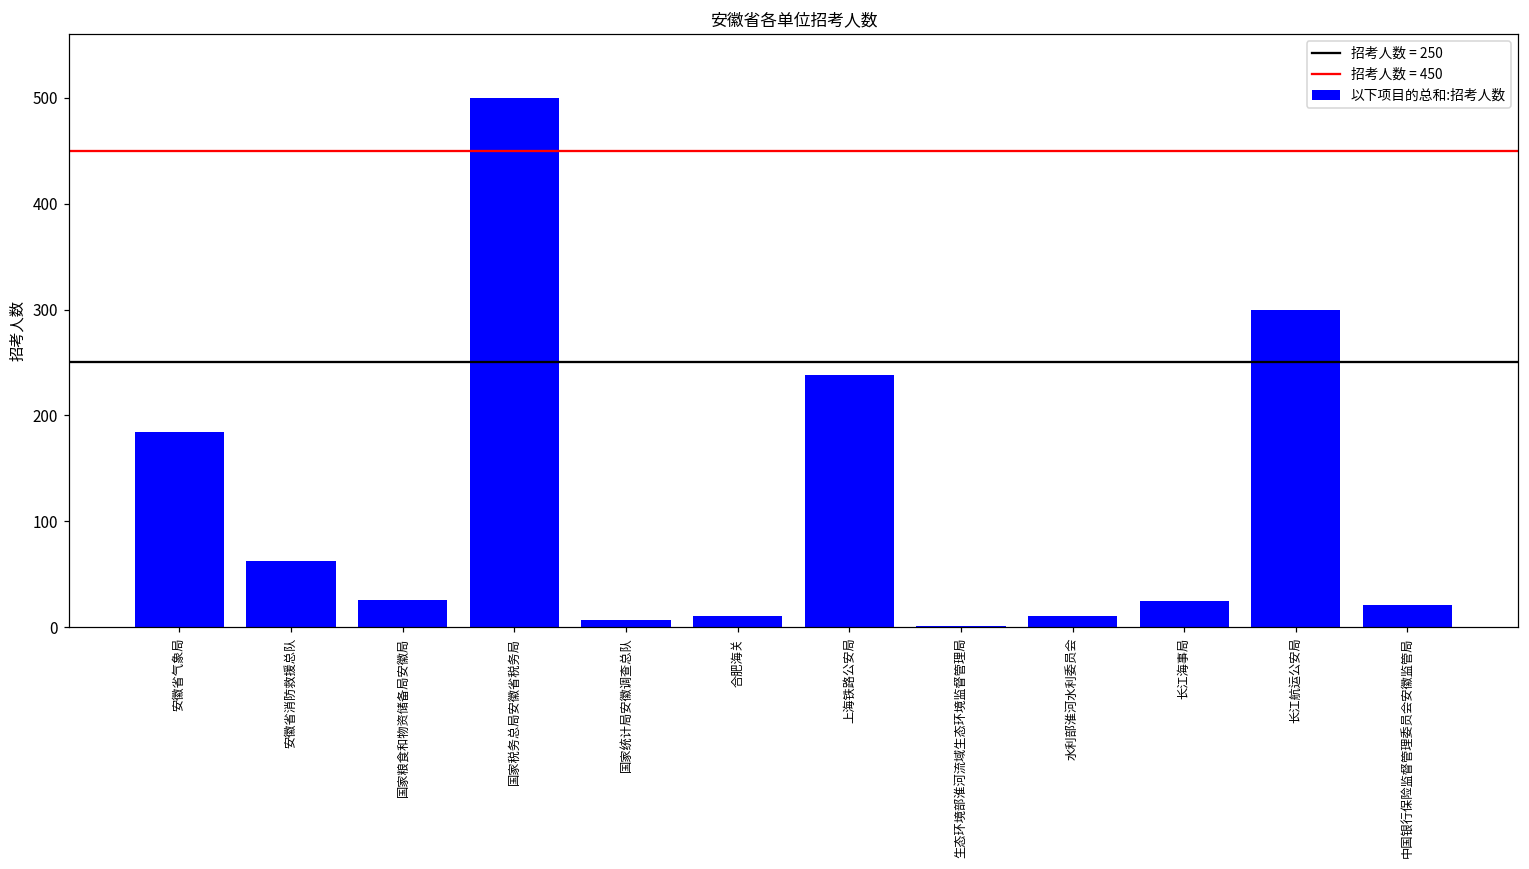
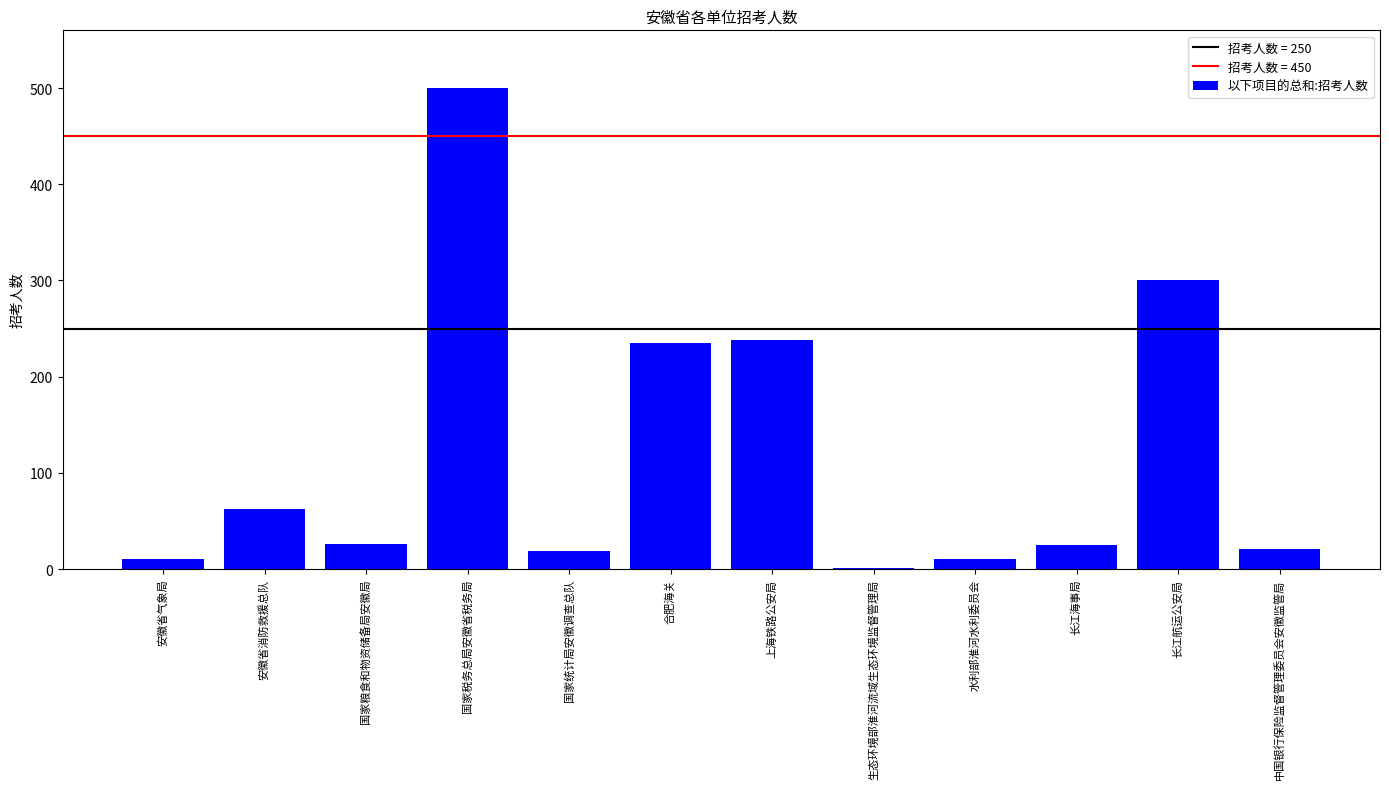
安徽省气象局: 180 -> 10
国家统计局安徽调查总队: 10 -> 20
合肥海关: 10 -> 240
